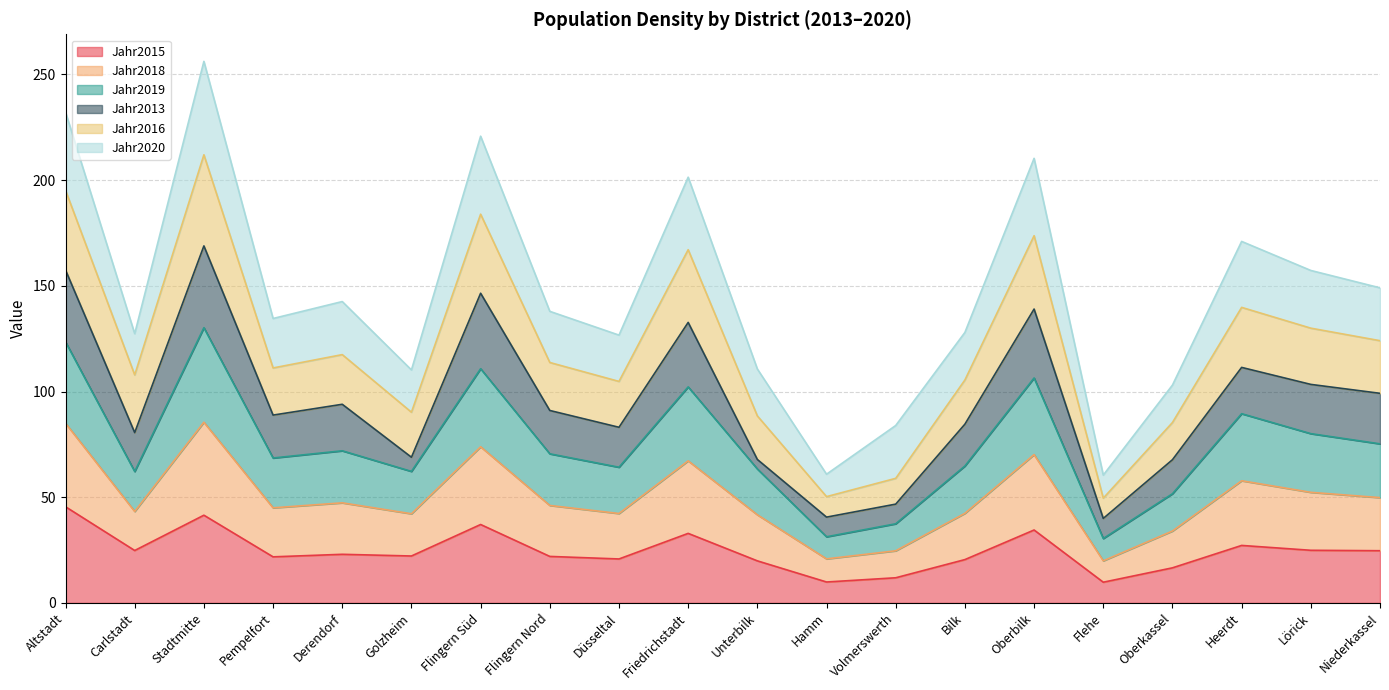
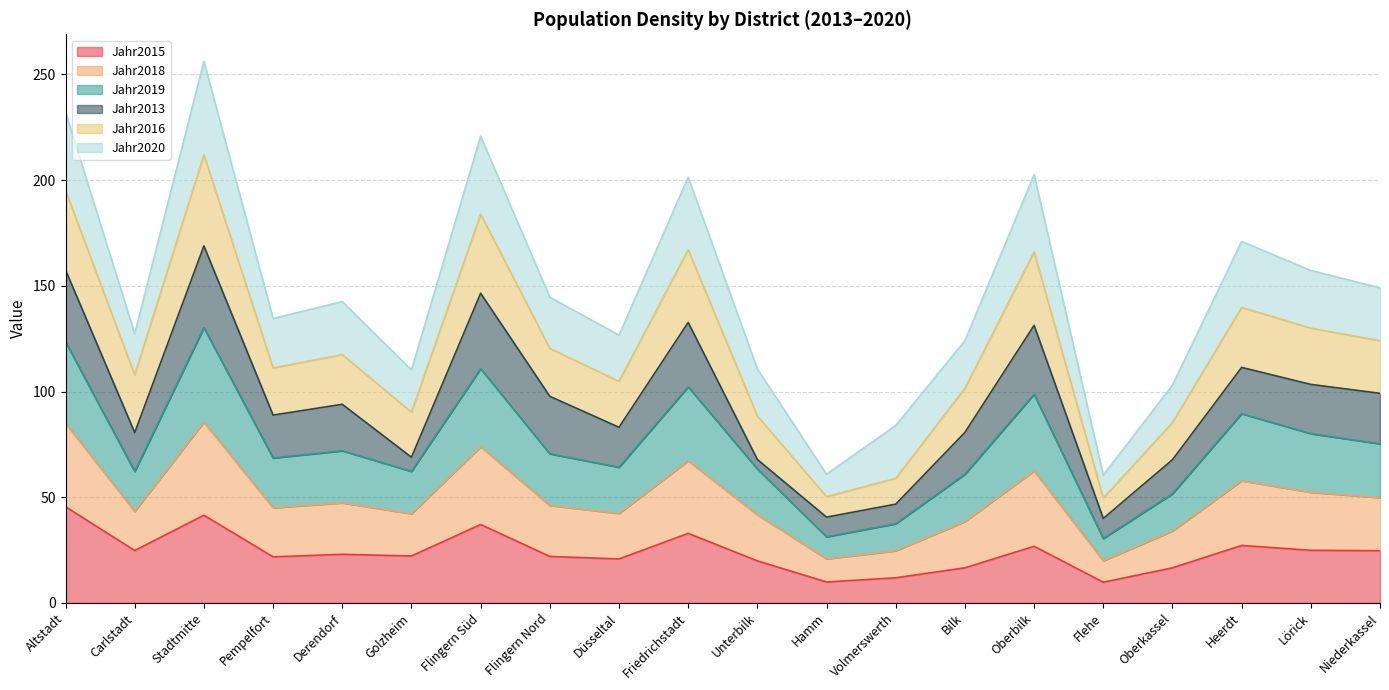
Jahr2013, Flingern Nord: 21 -> 27
Jahr2015, Bilk: 21 -> 17
Jahr2015, Oberbilk: 35 -> 27
